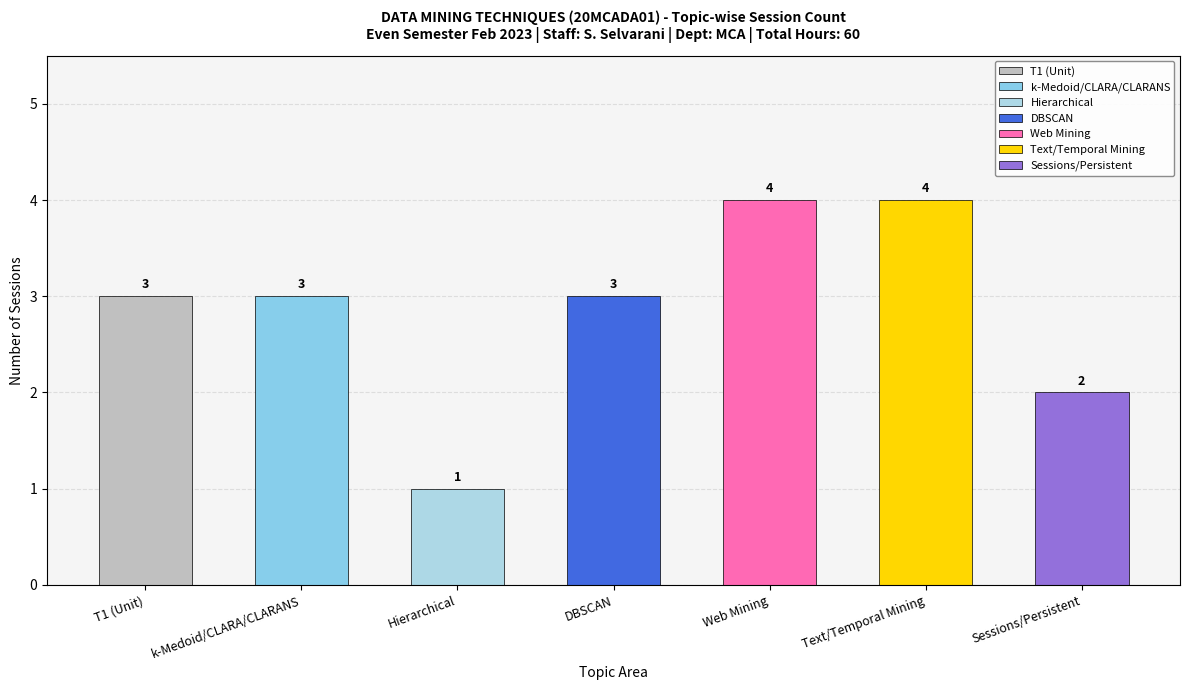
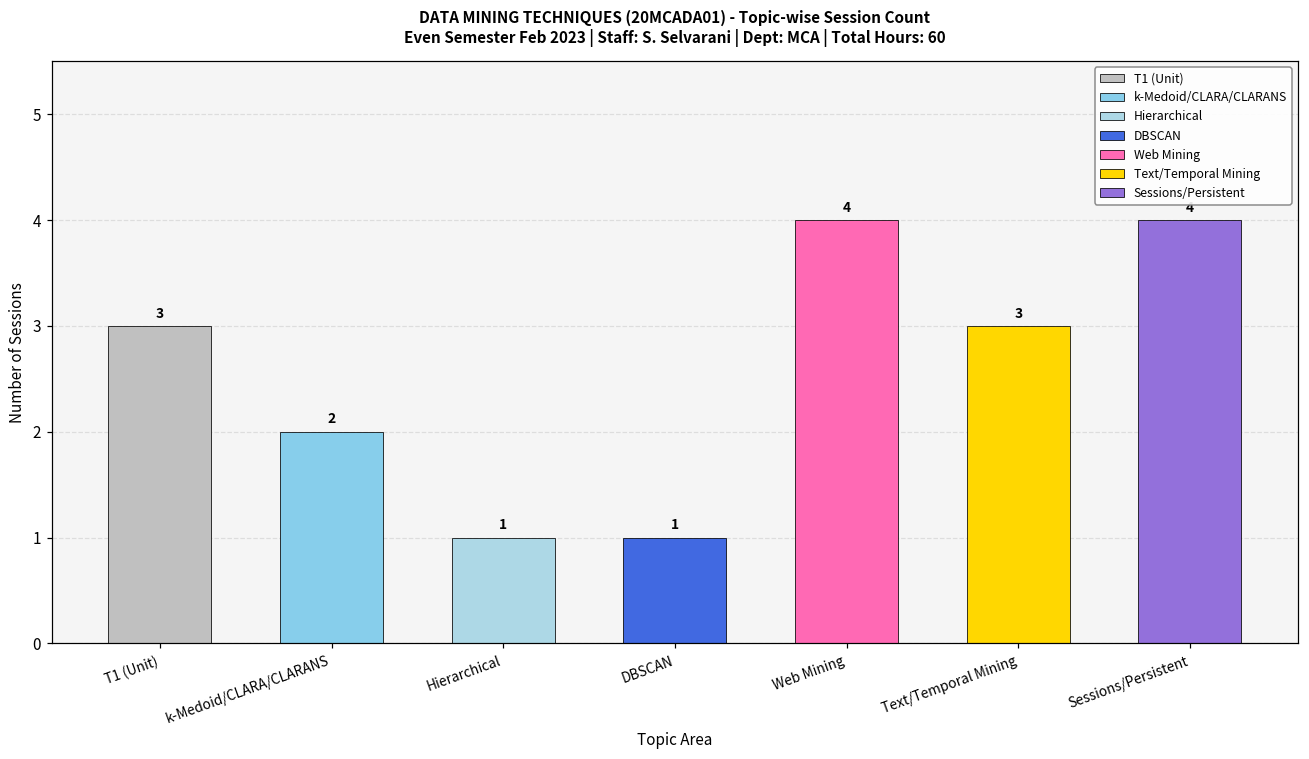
k-Medoid/CLARA/CLARANS: 3 -> 2
DBSCAN: 3 -> 1
Text/Temporal Mining: 4 -> 3
Sessions/Persistent: 2 -> 4
